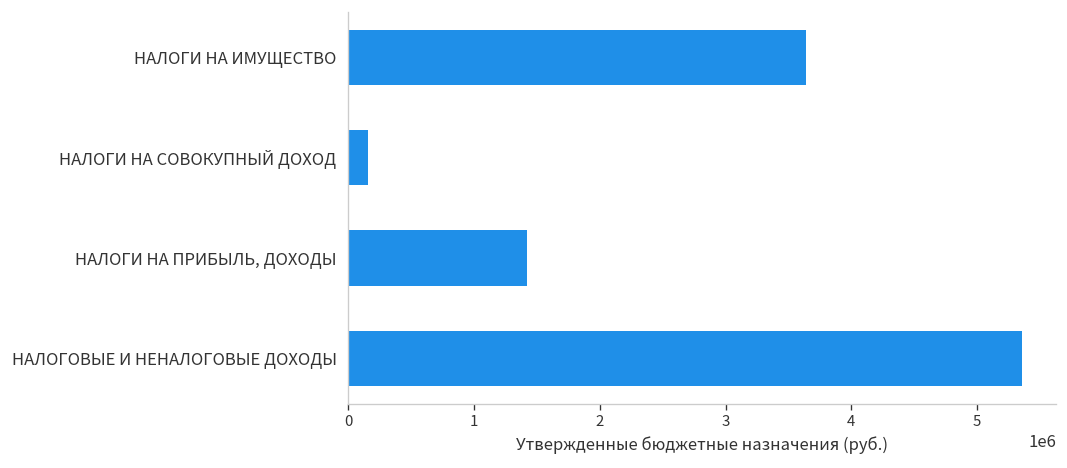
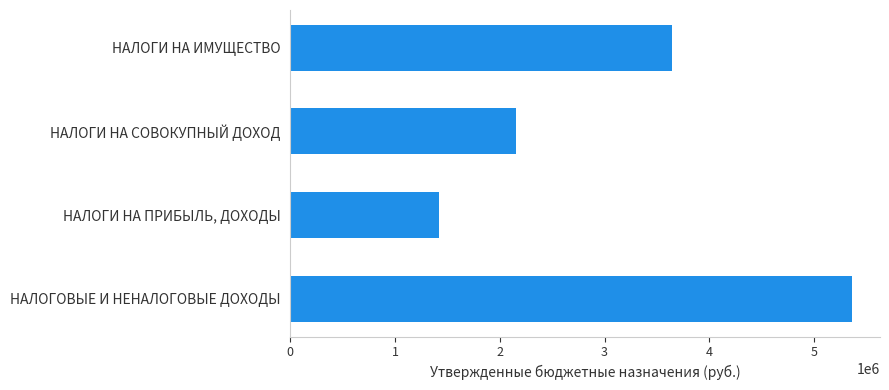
НАЛОГИ НА СОВОКУПНЫЙ ДОХОД: 160000 -> 2160000
